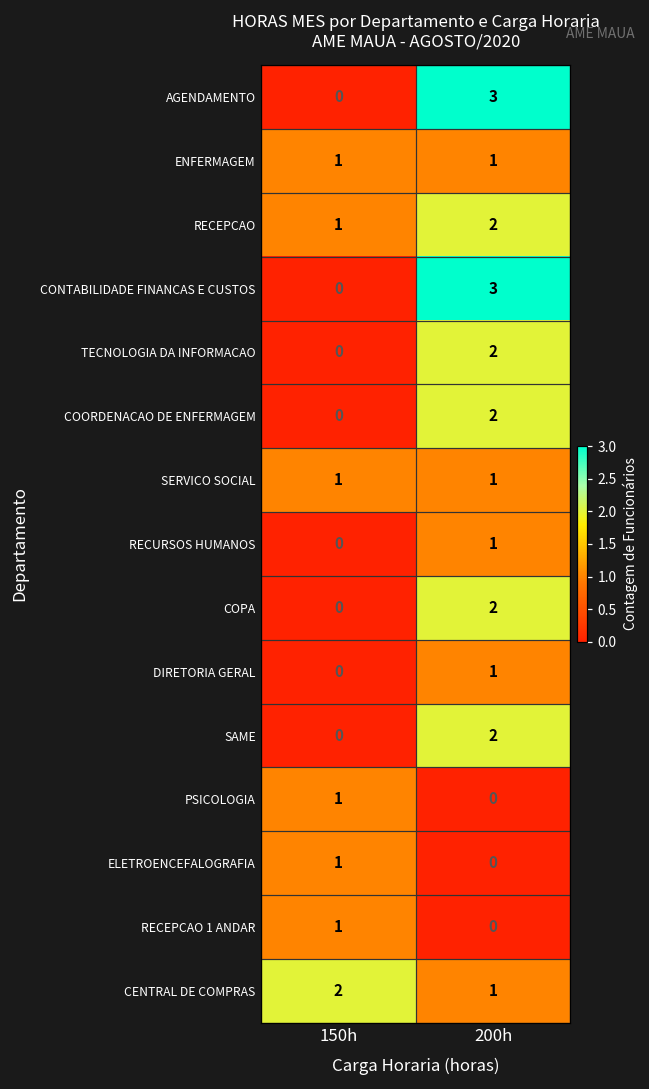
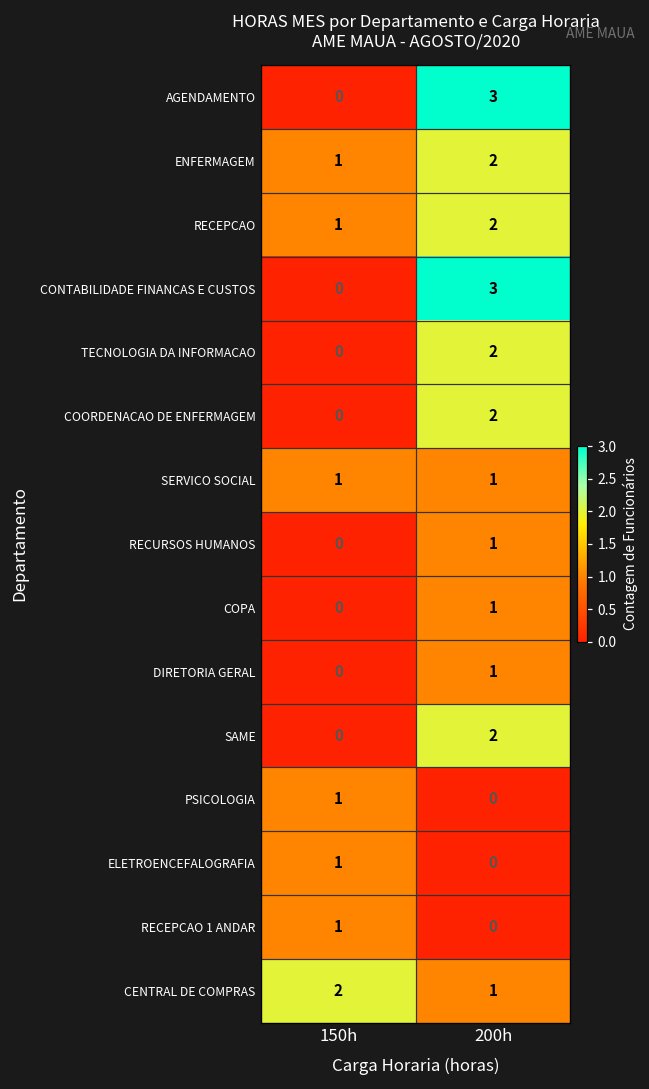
ENFERMAGEM, 200h: 1 -> 2
COPA, 200h: 2 -> 1
